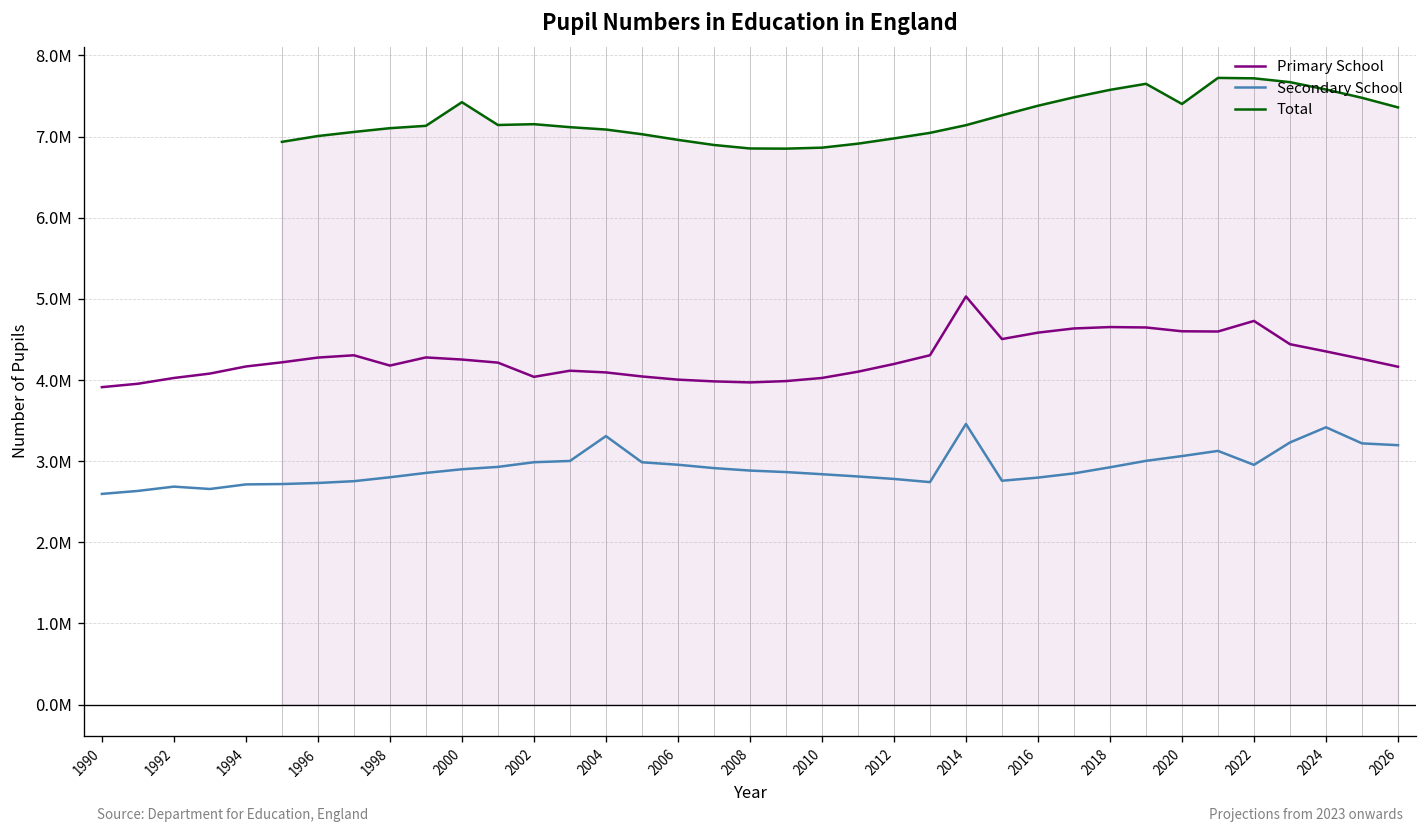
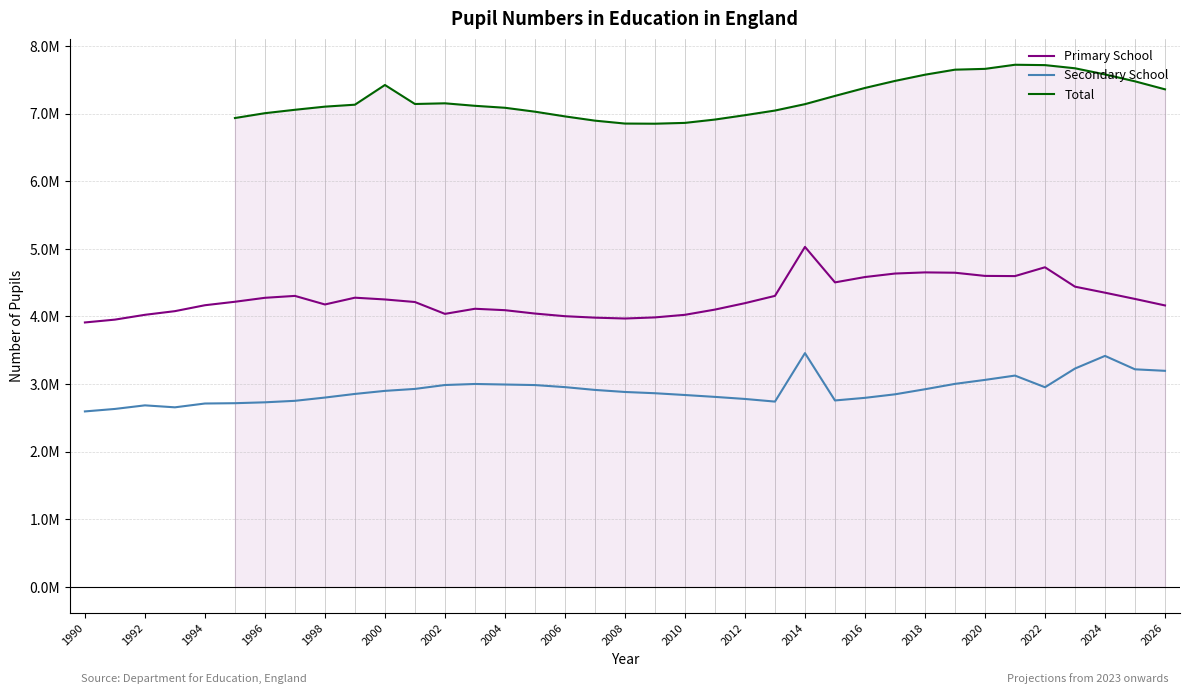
Secondary School, 2004: 3300000 -> 3000000
Total, 2020: 7400000 -> 7700000
